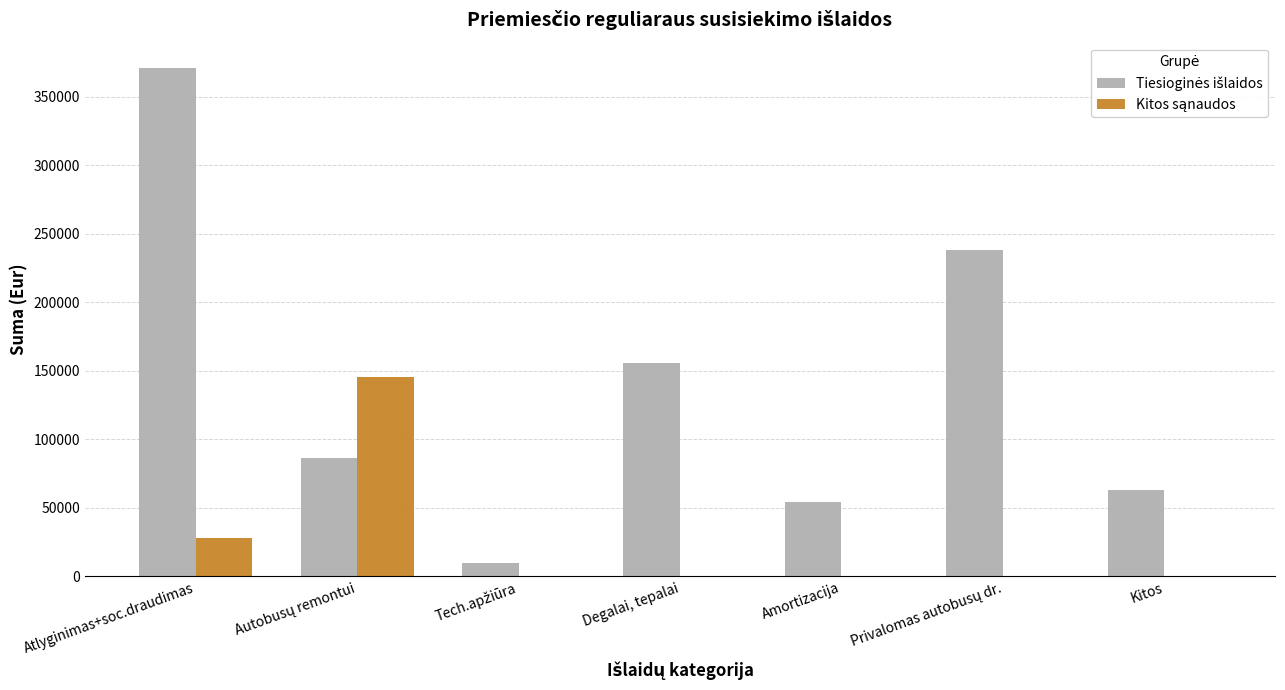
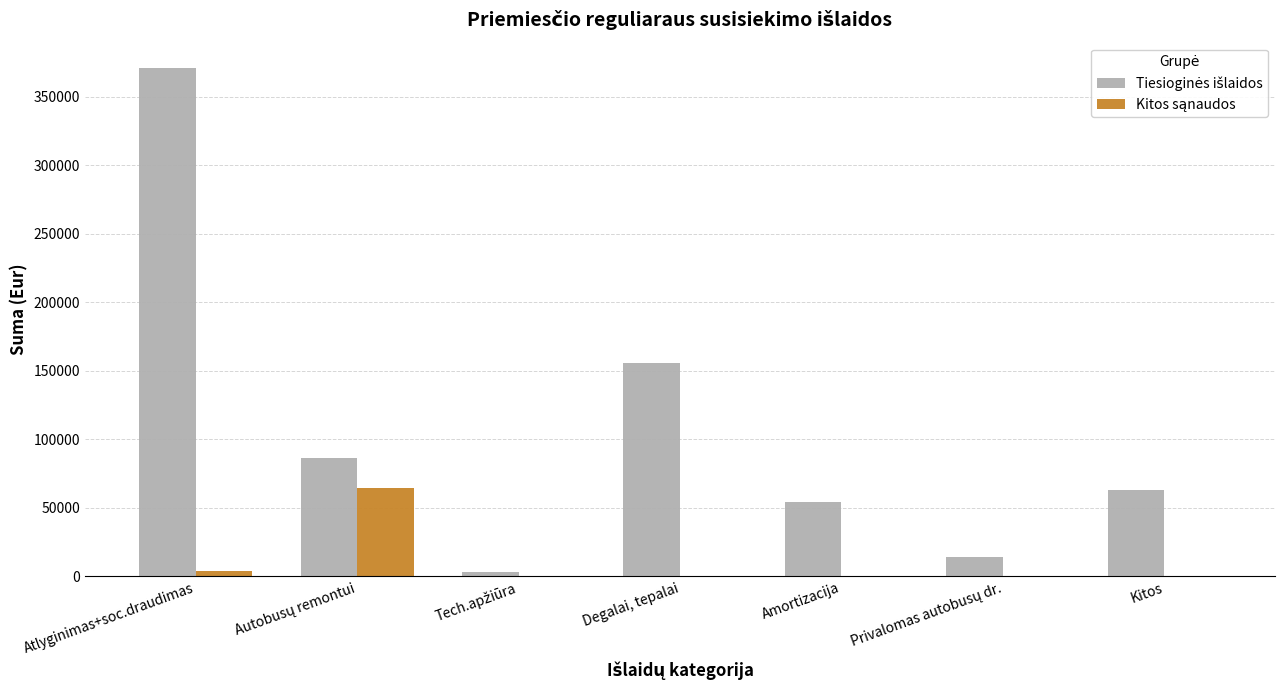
Kitos sąnaudos, Atlyginimas+soc.draudimas: 28000 -> 4000
Kitos sąnaudos, Autobusų remontui: 146000 -> 64000
Tiesioginės išlaidos, Tech.apžiūra: 10000 -> 3000
Tiesioginės išlaidos, Privalomas autobusų dr.: 238000 -> 14000
